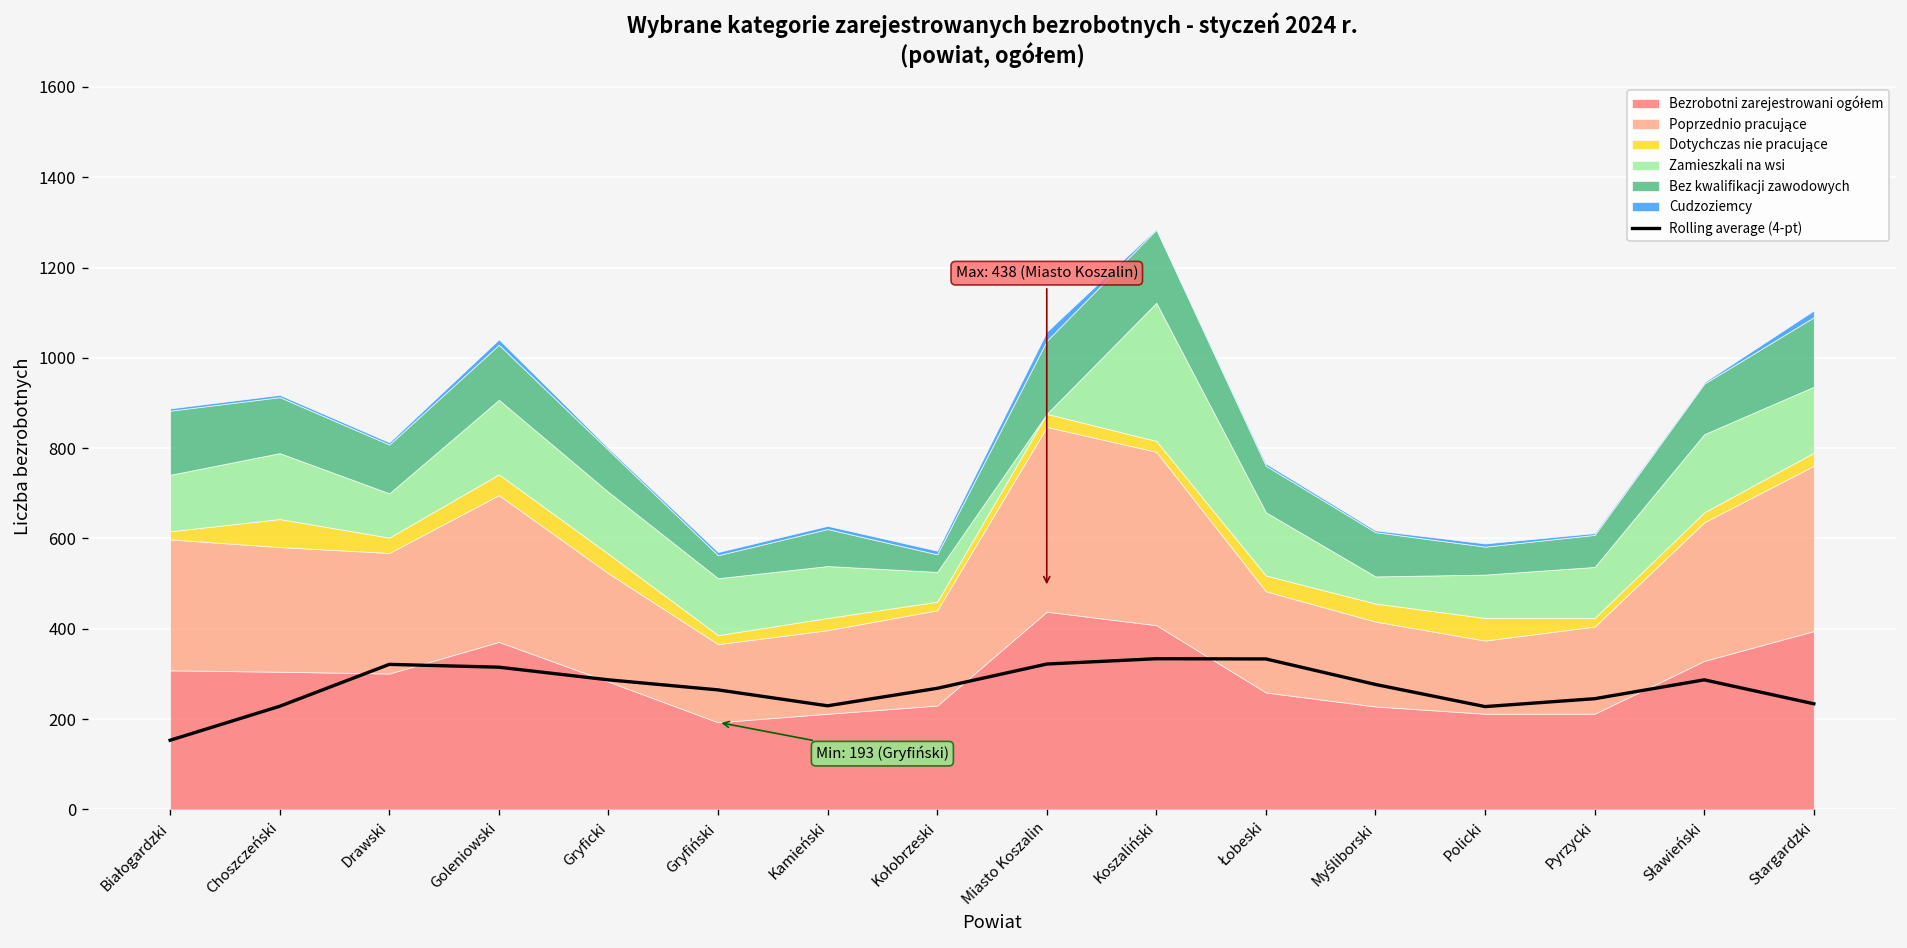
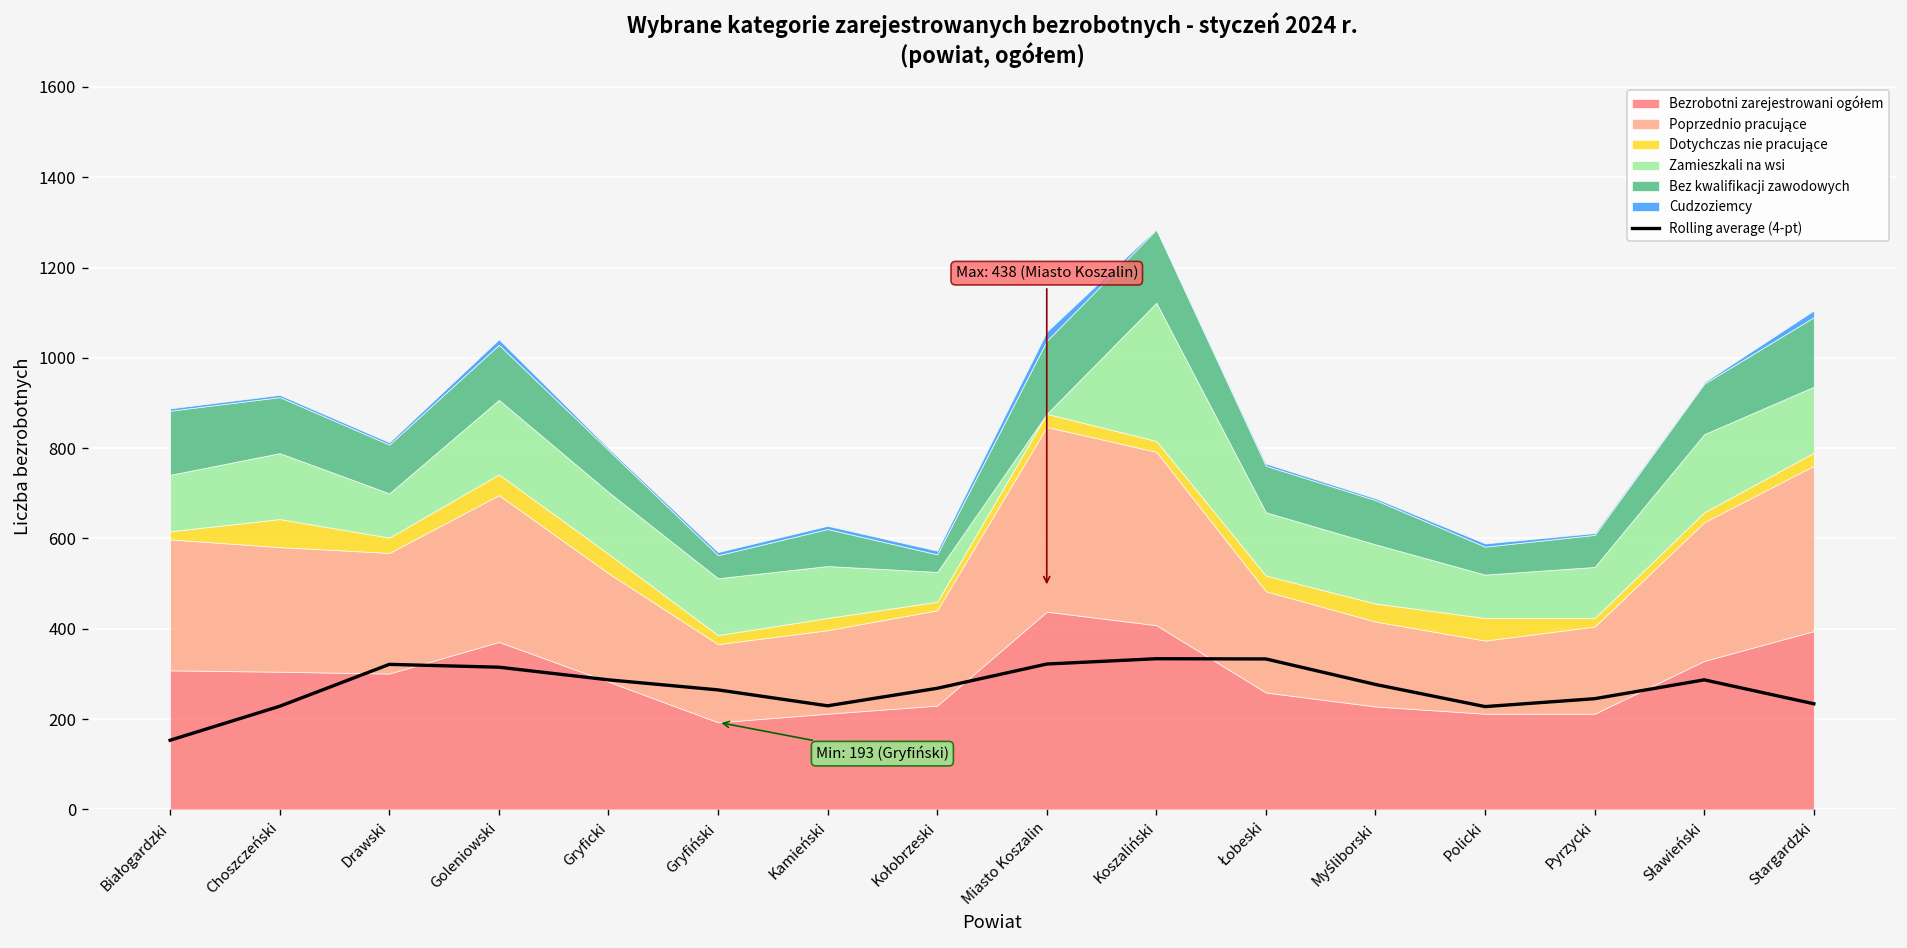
Zamieszkali na wsi, Myśliborski: 60 -> 130
